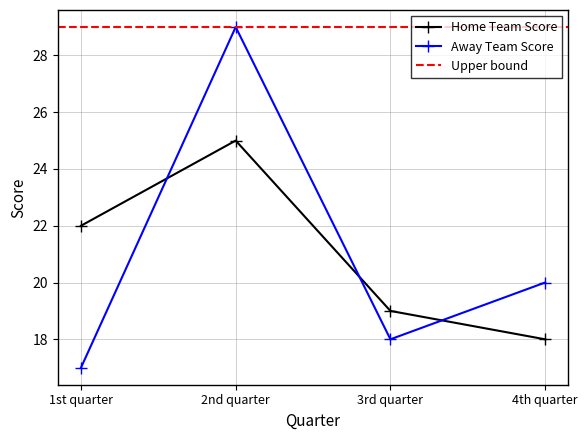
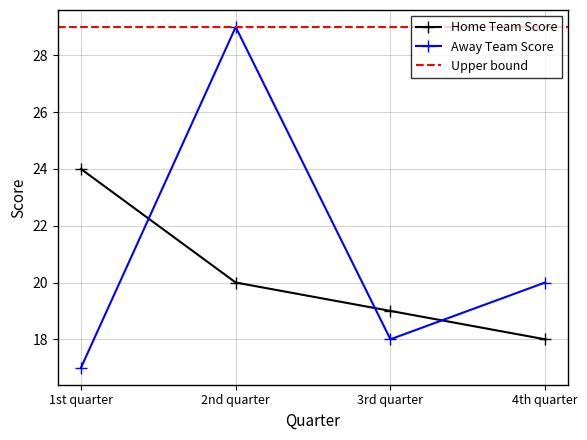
Home Team Score, 1st quarter: 22 -> 24
Home Team Score, 2nd quarter: 25 -> 20
